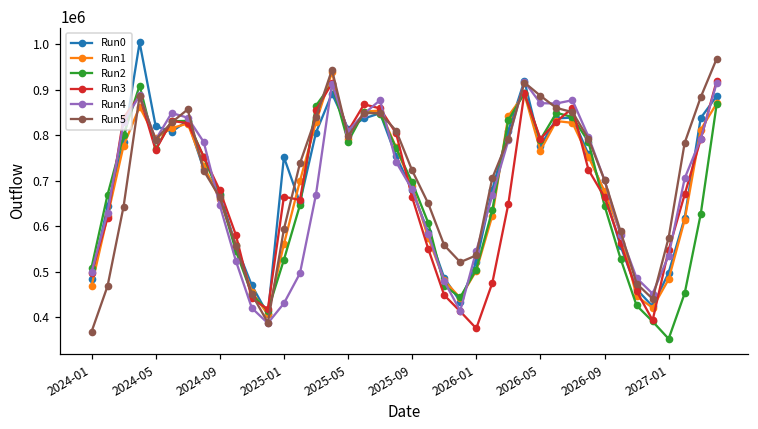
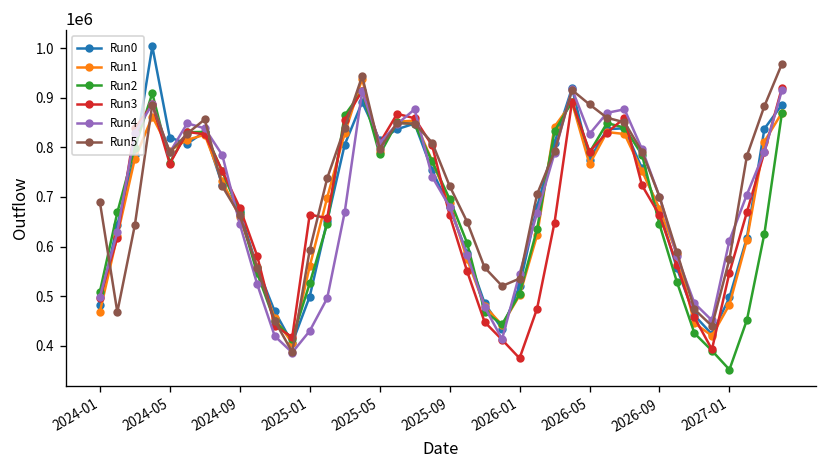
Run5, 2024-01: 370000 -> 690000
Run0, 2025-01: 750000 -> 500000
Run4, 2026-05: 870000 -> 830000
Run4, 2027-01: 540000 -> 610000
